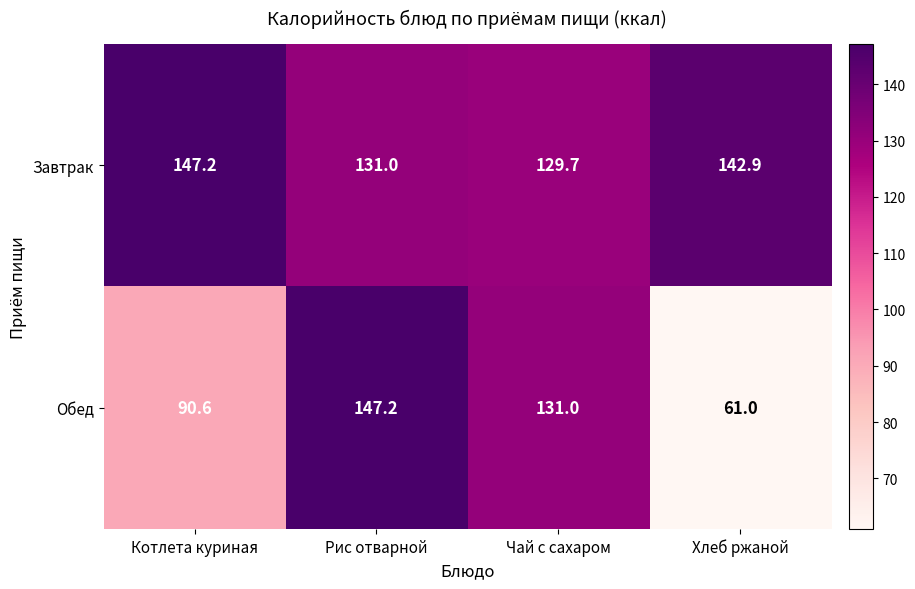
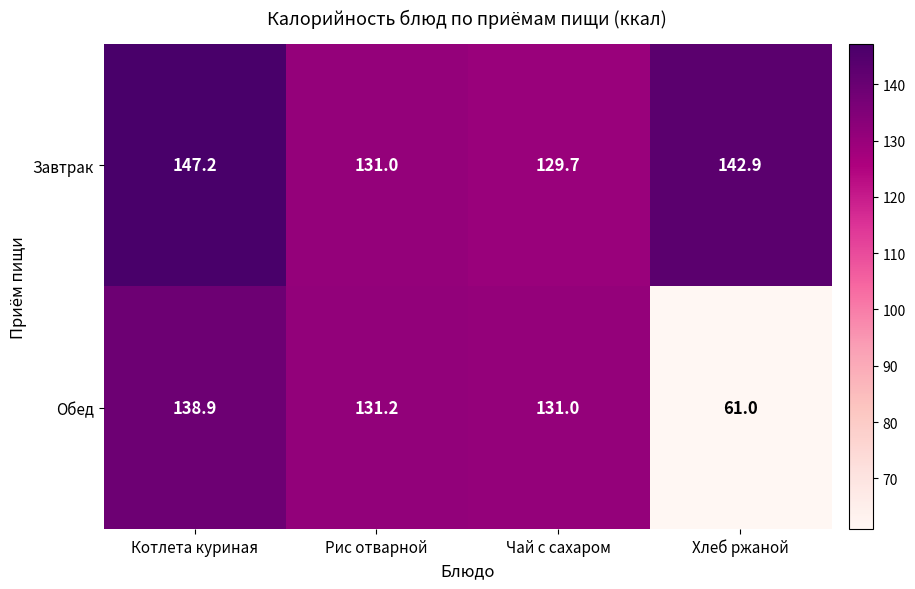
Обед, Котлета куриная: 90.6 -> 138.9
Обед, Рис отварной: 147.2 -> 131.2
